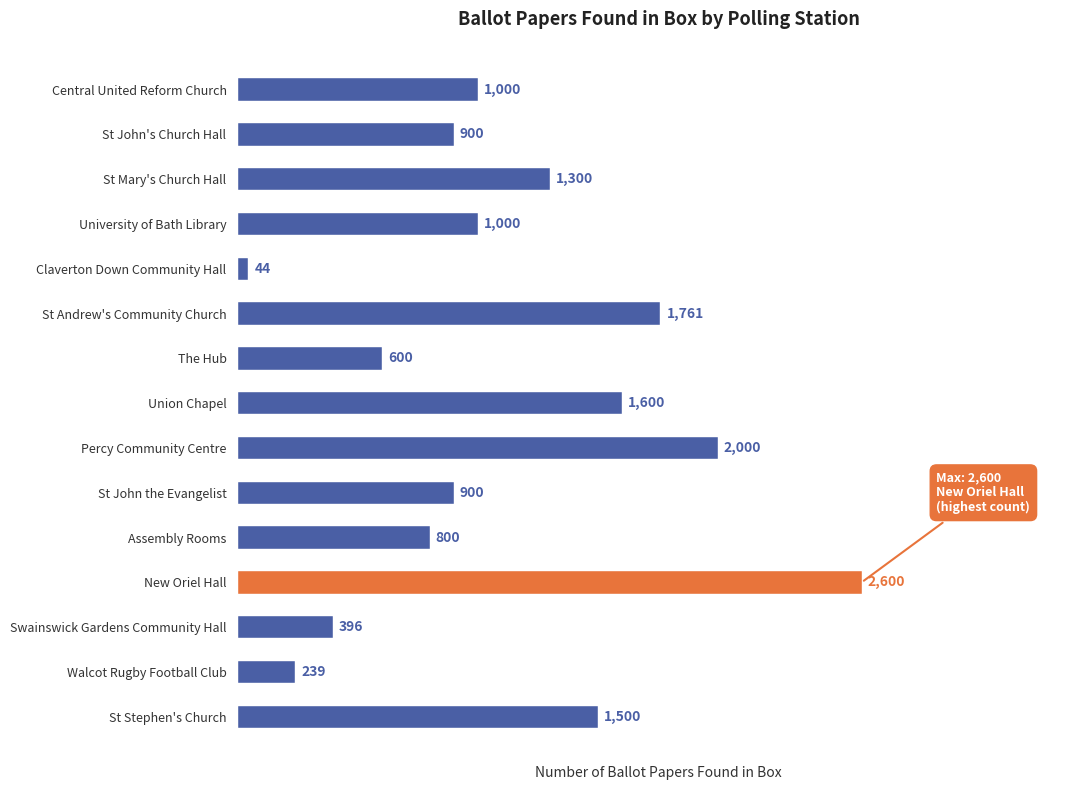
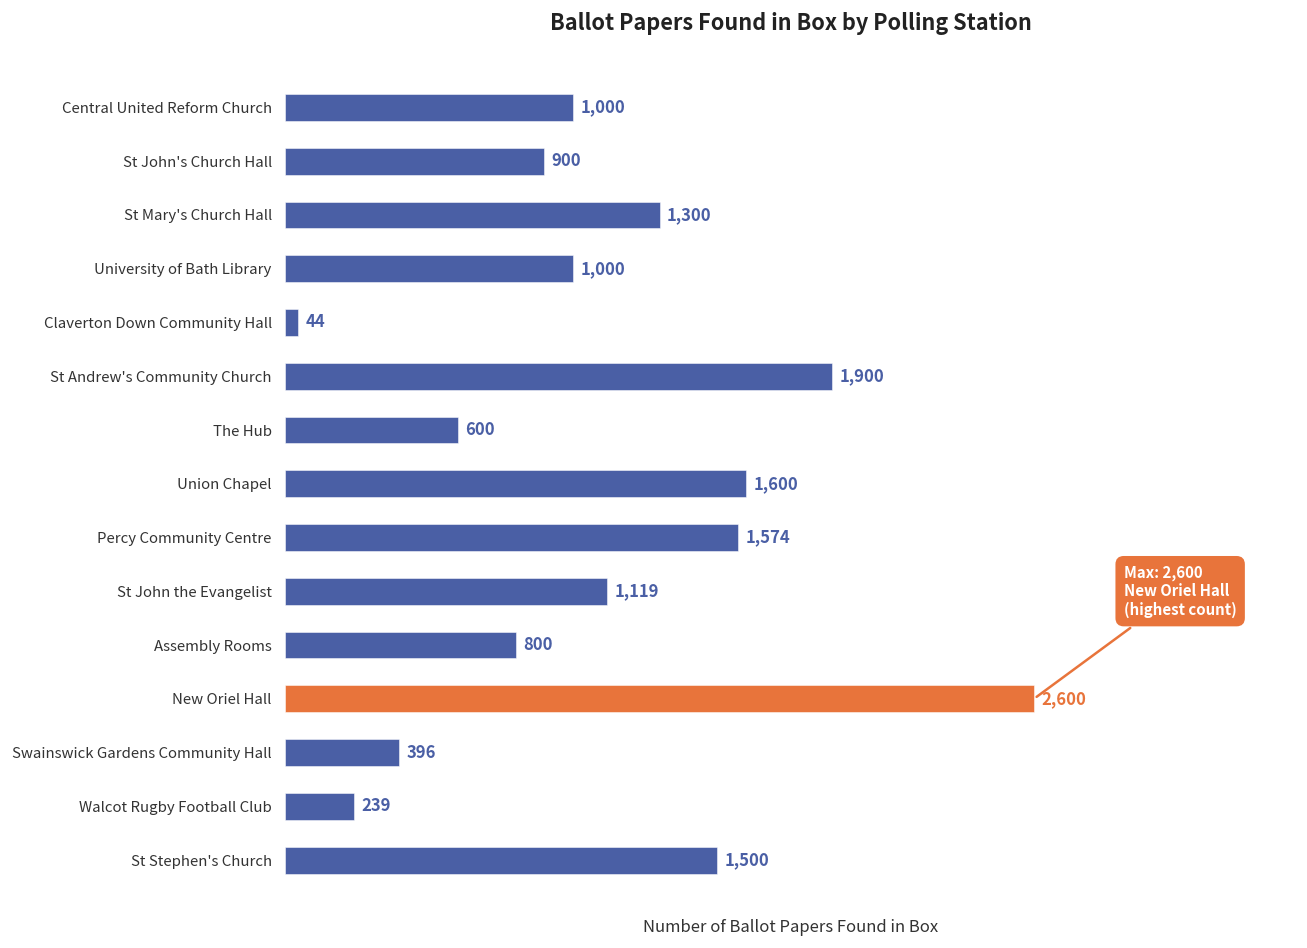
St Andrew's Community Church: 1,761 -> 1,900
Percy Community Centre: 2,000 -> 1,574
St John the Evangelist: 900 -> 1,119
